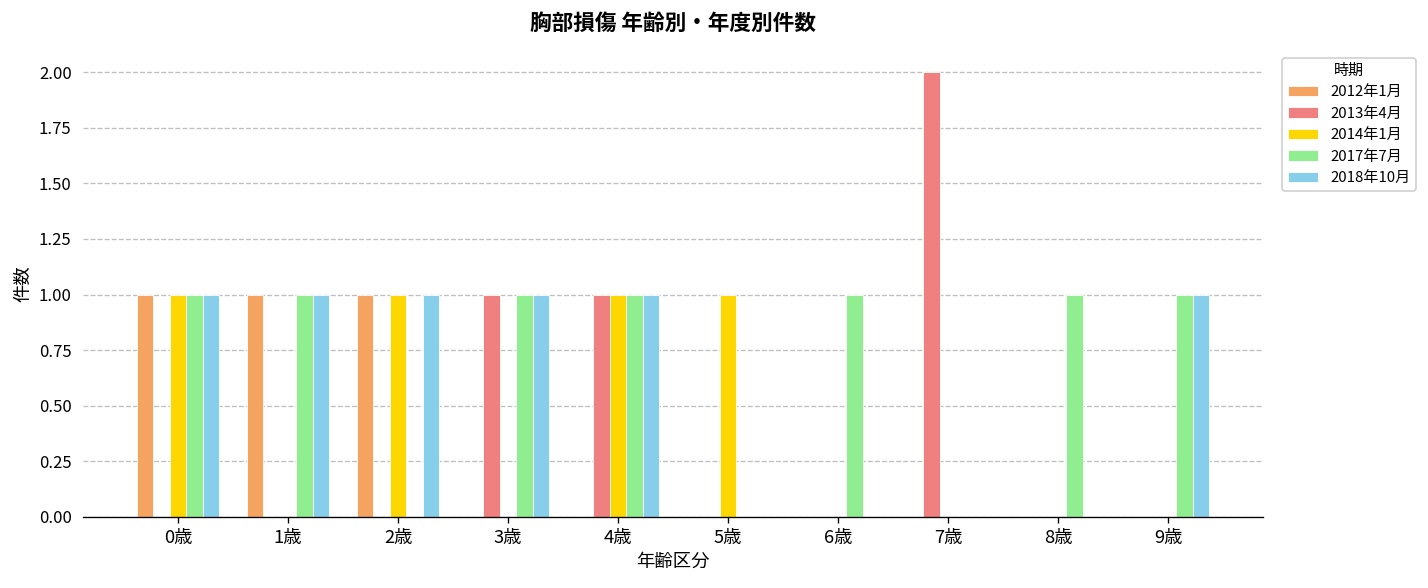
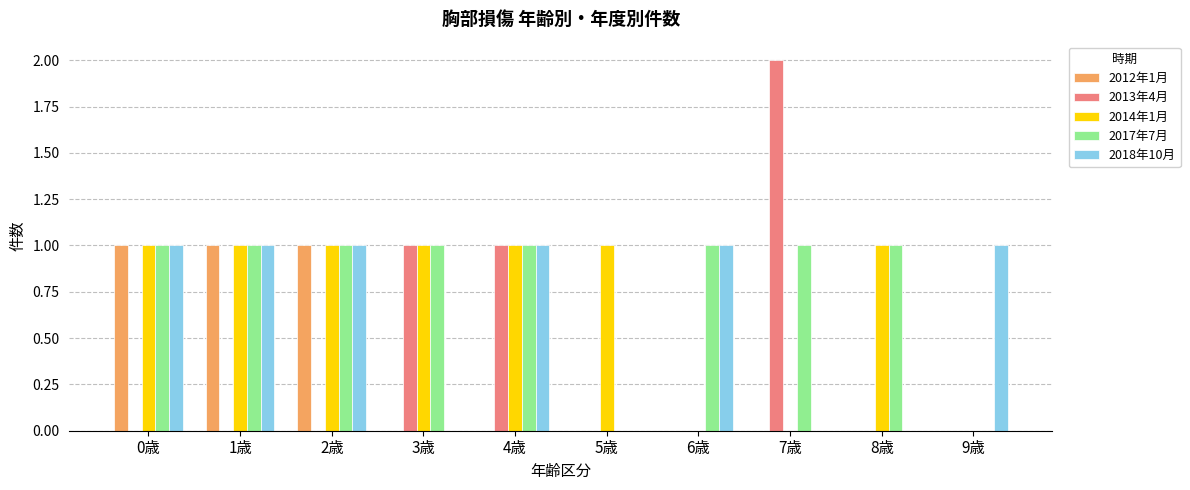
2014年1月, 1歳: 0 -> 1
2017年7月, 2歳: 0 -> 1
2014年1月, 3歳: 0 -> 1
2018年10月, 3歳: 1 -> 0
2018年10月, 6歳: 0 -> 1
2017年7月, 7歳: 0 -> 1
2014年1月, 8歳: 0 -> 1
2017年7月, 9歳: 1 -> 0
